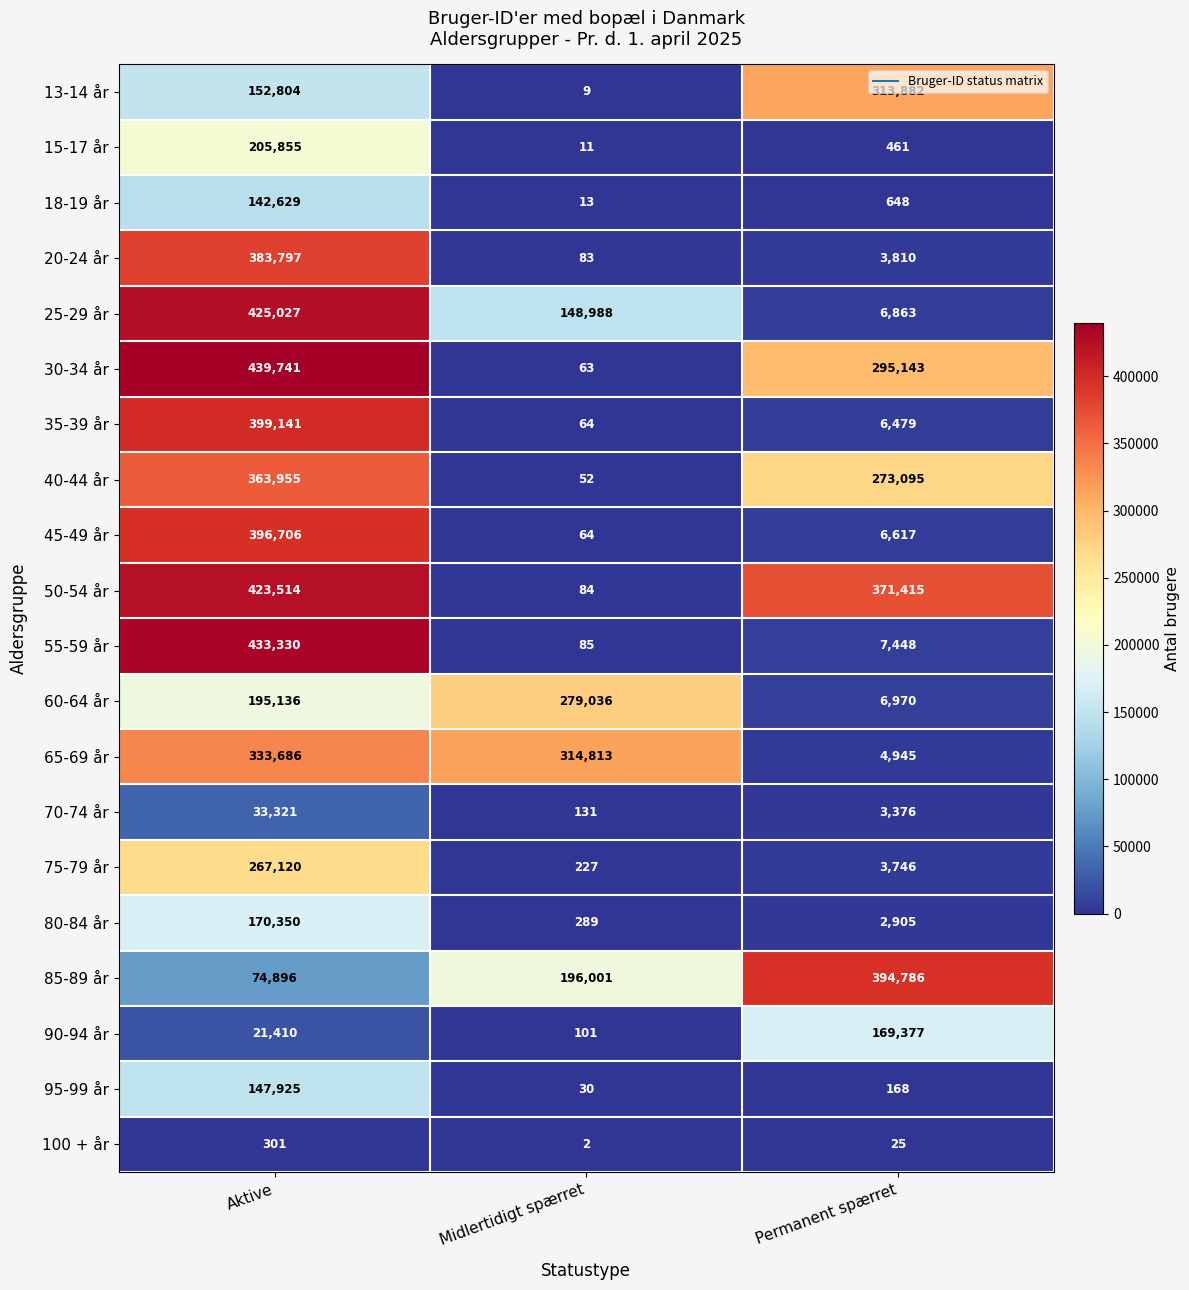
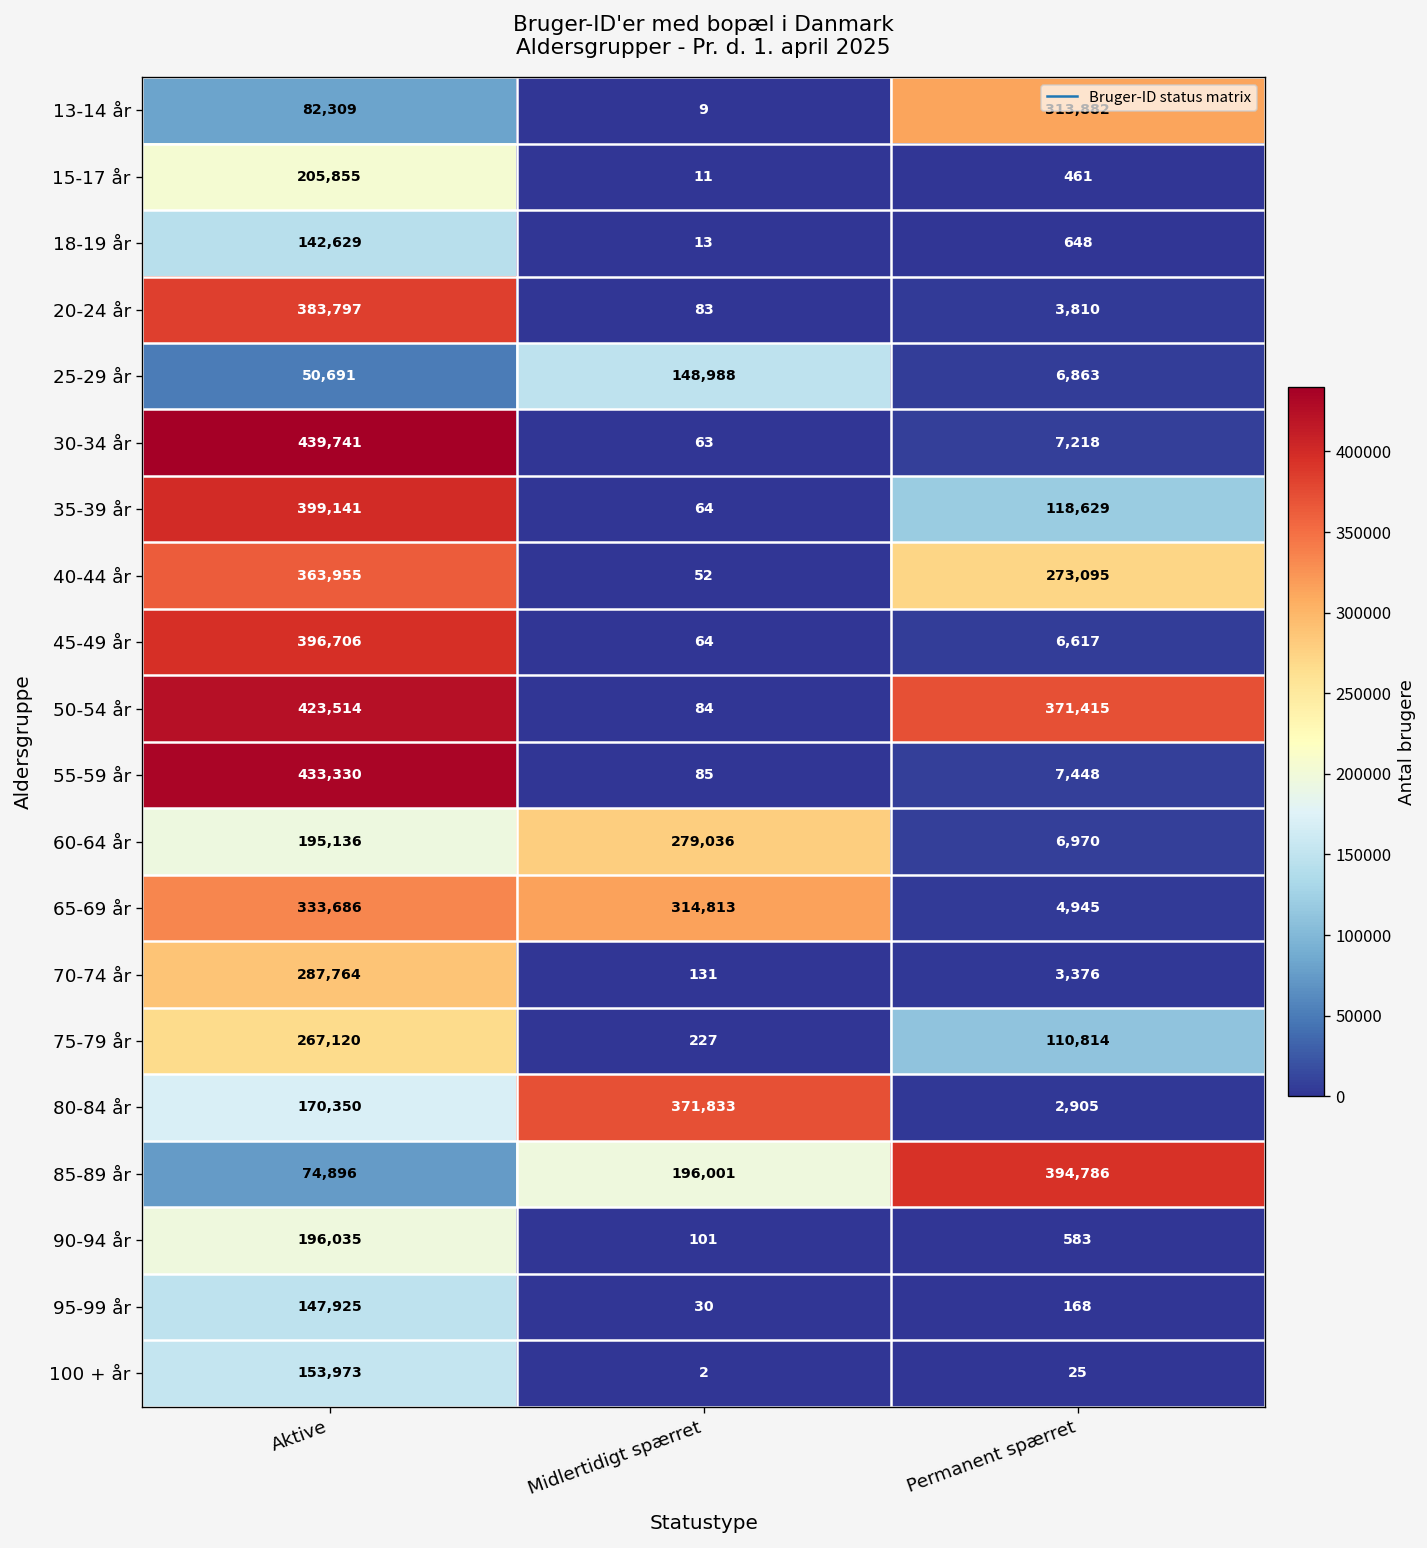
13-14 år, Aktive: 152,804 -> 82,309
25-29 år, Aktive: 425,027 -> 50,691
30-34 år, Permanent spærret: 295,143 -> 7,218
35-39 år, Permanent spærret: 6,479 -> 118,629
70-74 år, Aktive: 33,321 -> 287,764
75-79 år, Permanent spærret: 3,746 -> 110,814
80-84 år, Midlertidigt spærret: 289 -> 371,833
90-94 år, Aktive: 21,410 -> 196,035
90-94 år, Permanent spærret: 169,377 -> 583
100 + år, Aktive: 301 -> 153,973
